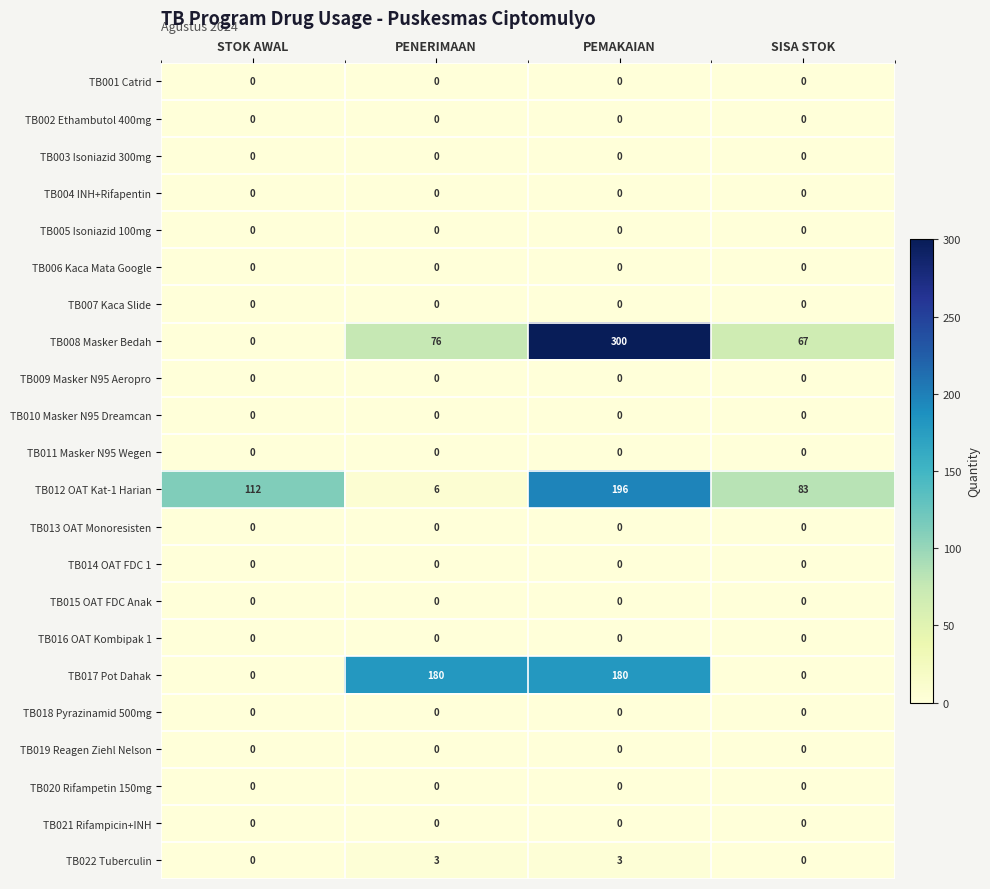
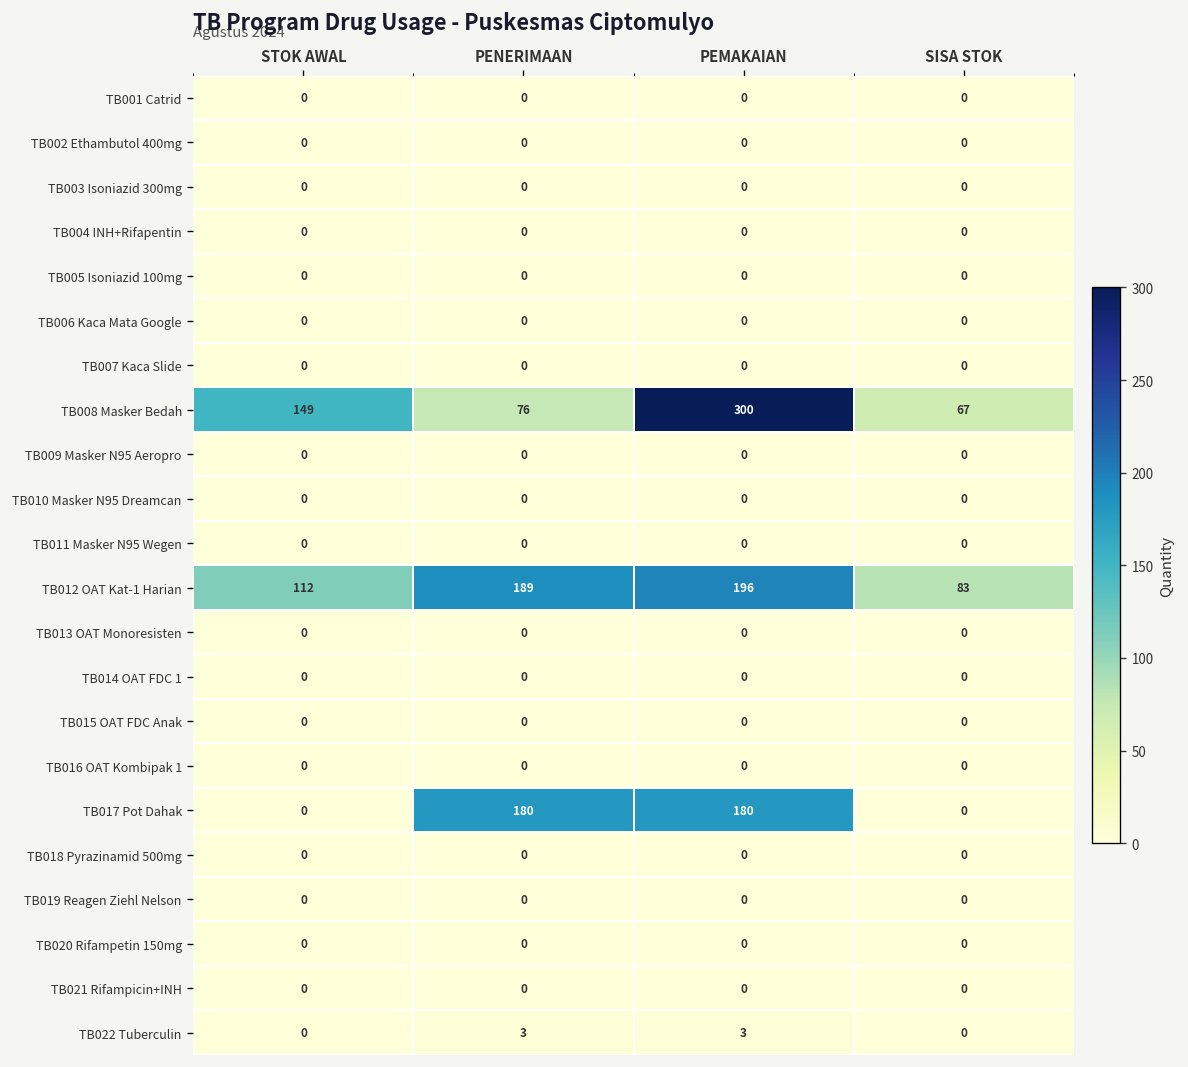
TB008 Masker Bedah, STOK AWAL: 0 -> 149
TB012 OAT Kat-1 Harian, PENERIMAAN: 6 -> 189
